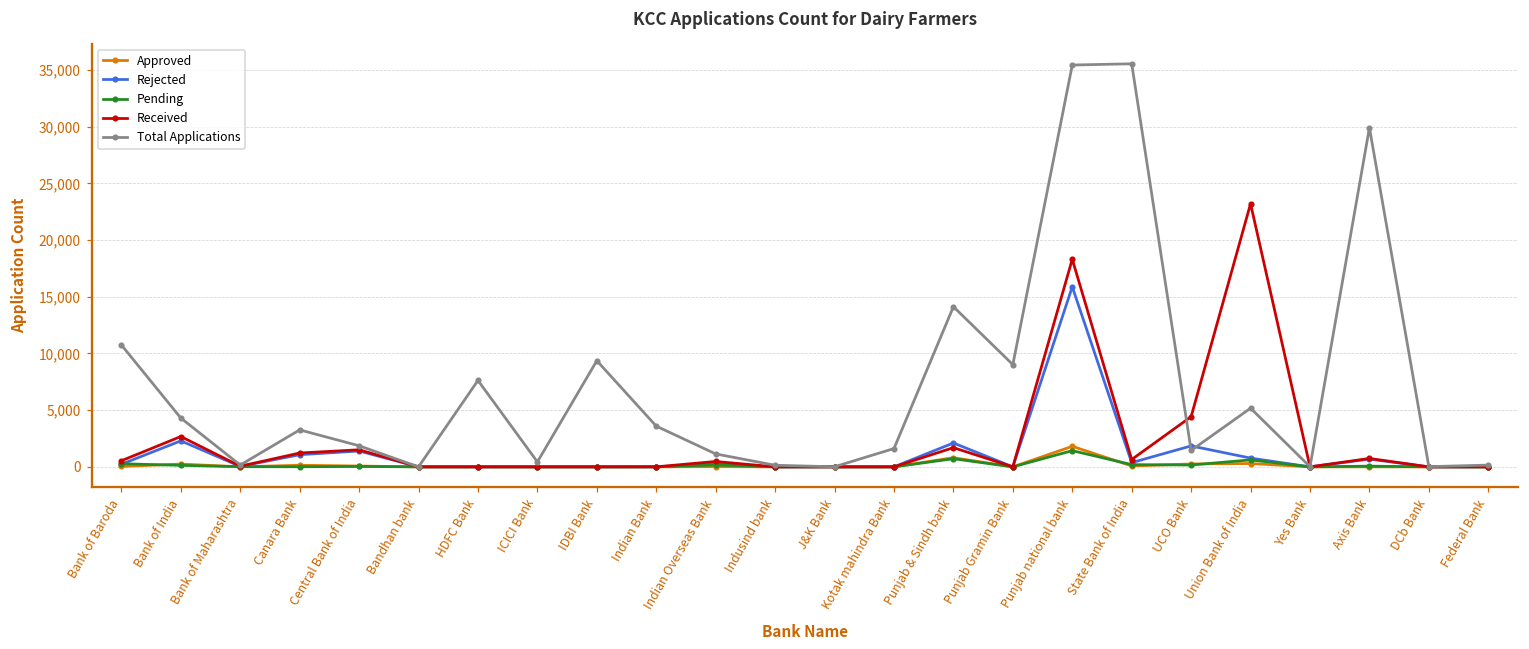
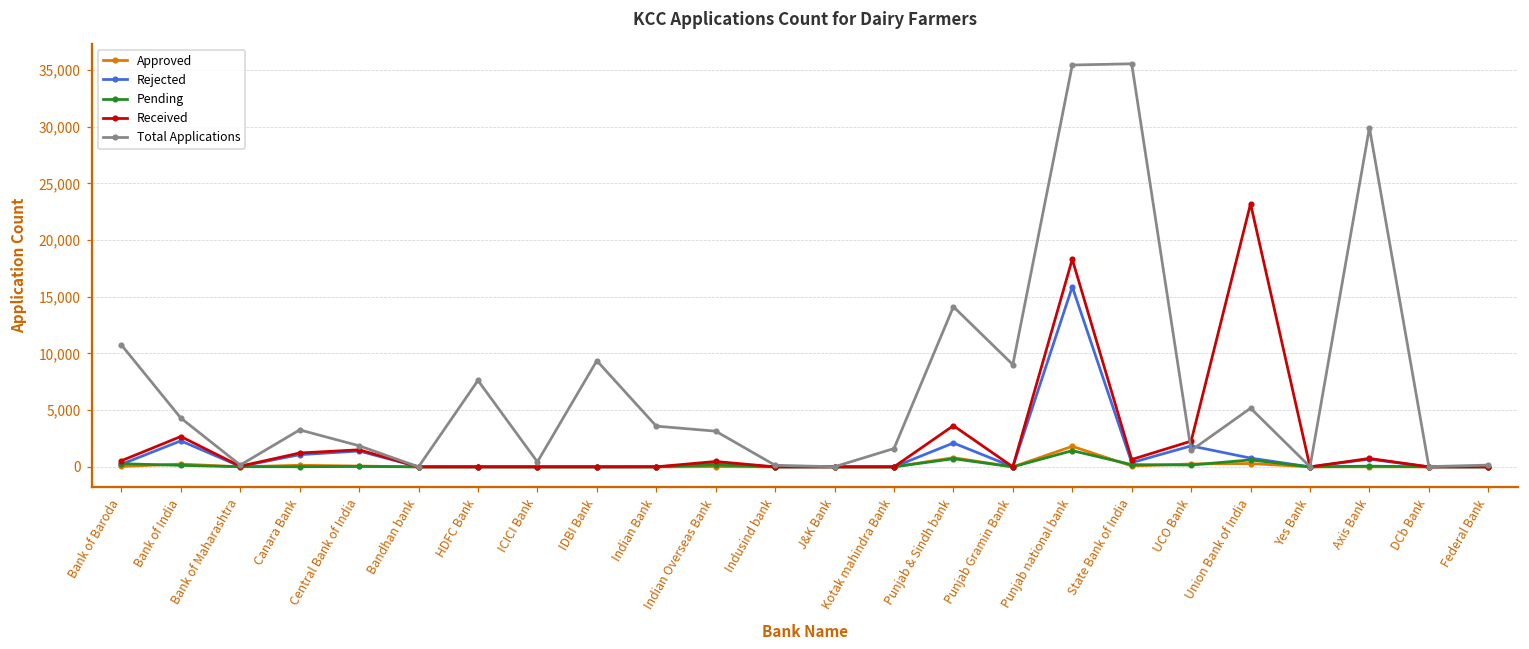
Total Applications, Indian Overseas Bank: 1,100 -> 3,100
Received, Punjab & Sindh bank: 1,700 -> 3,600
Received, UCO Bank: 4,400 -> 2,300
